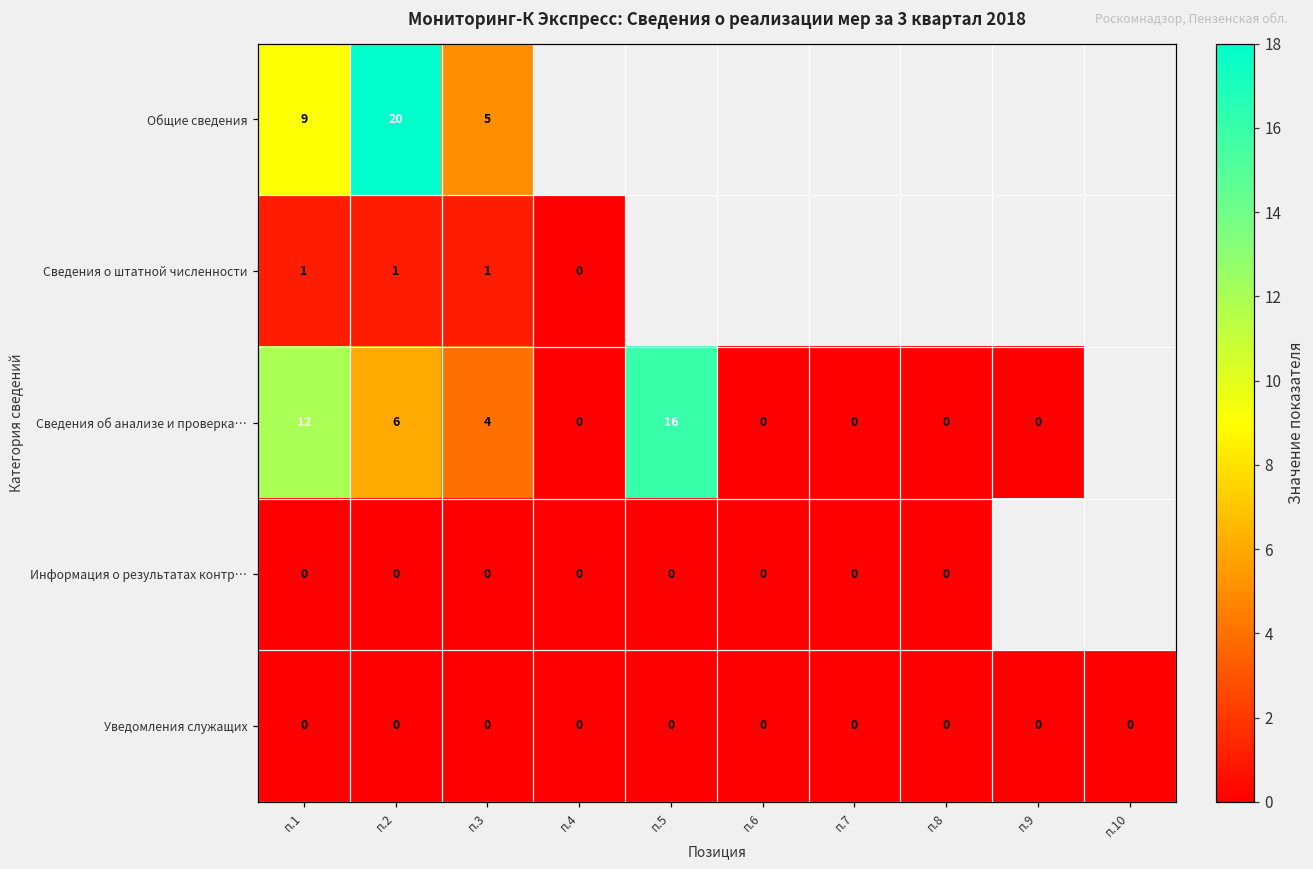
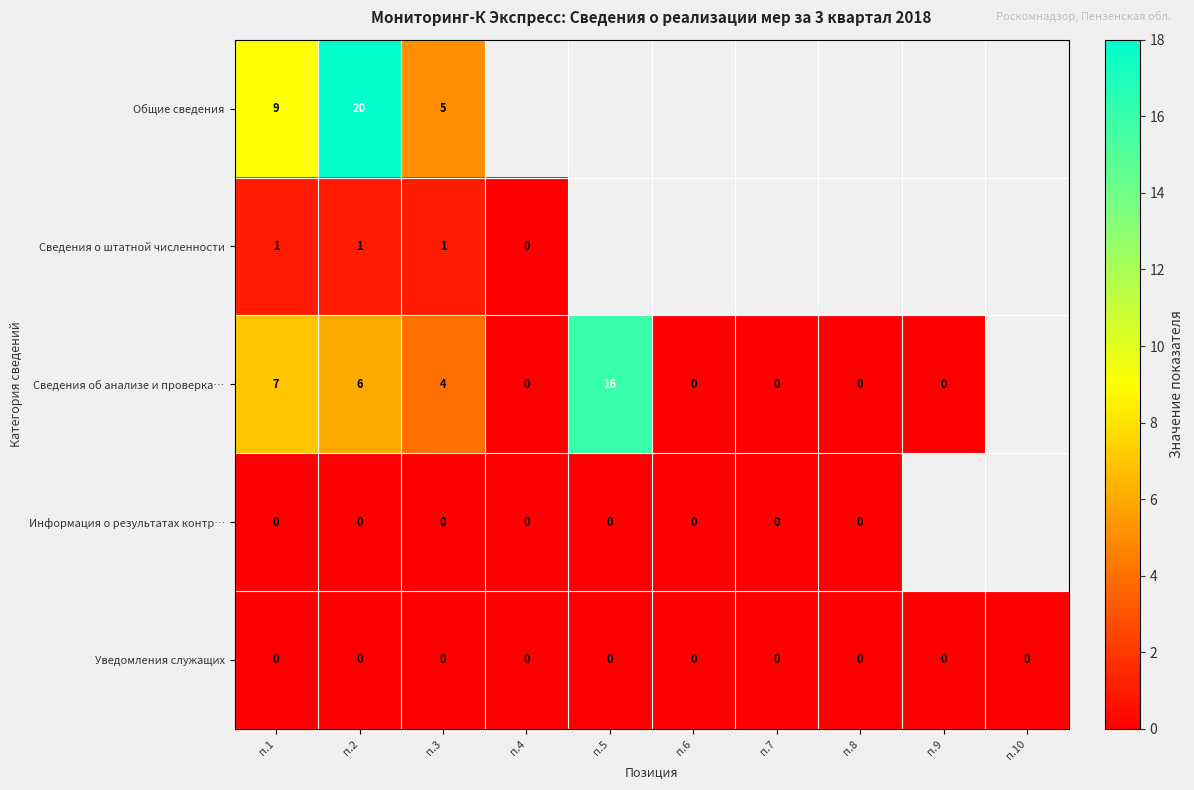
Сведения об анализе и проверка…, п.1: 12 -> 7
